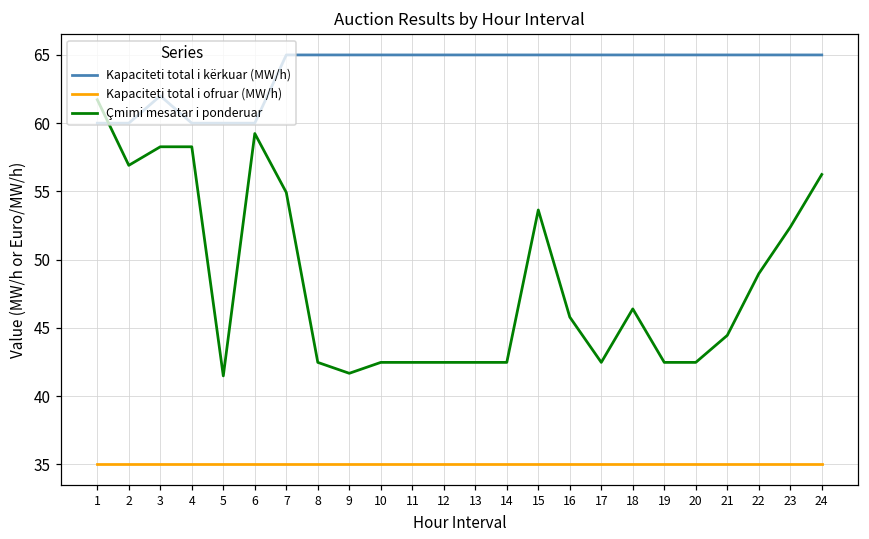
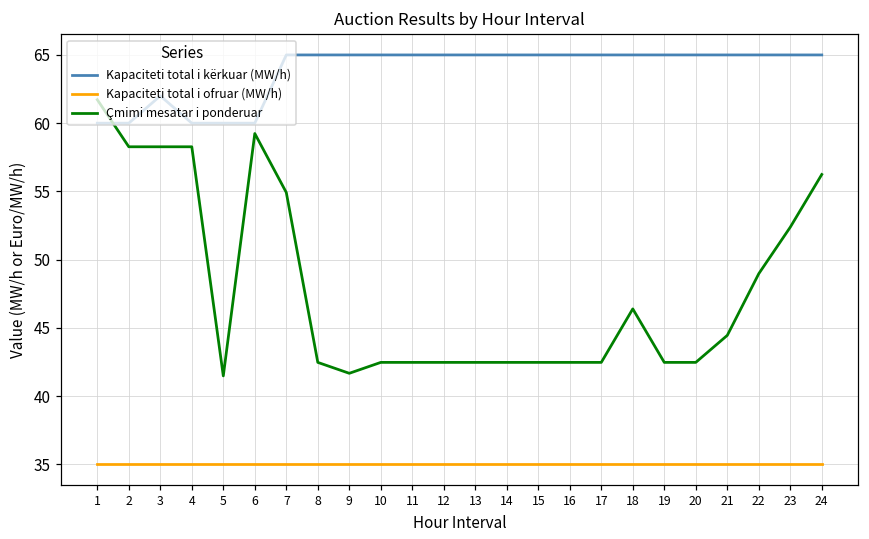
Çmimi mesatar i ponderuar, 2: 56.9 -> 58.3
Çmimi mesatar i ponderuar, 15: 53.6 -> 42.5
Çmimi mesatar i ponderuar, 16: 45.8 -> 42.5
